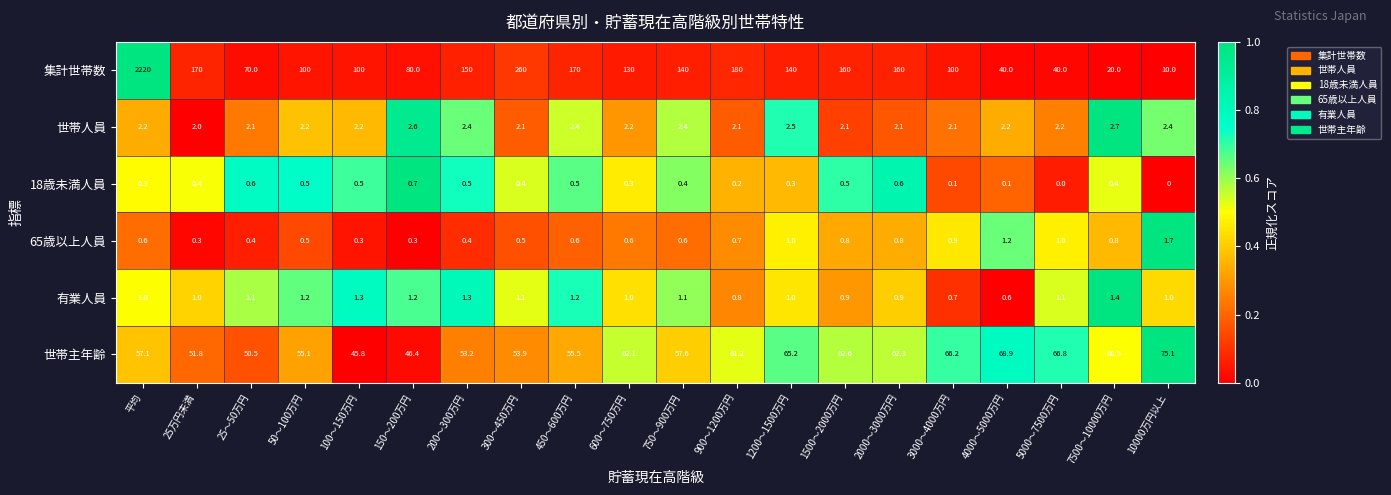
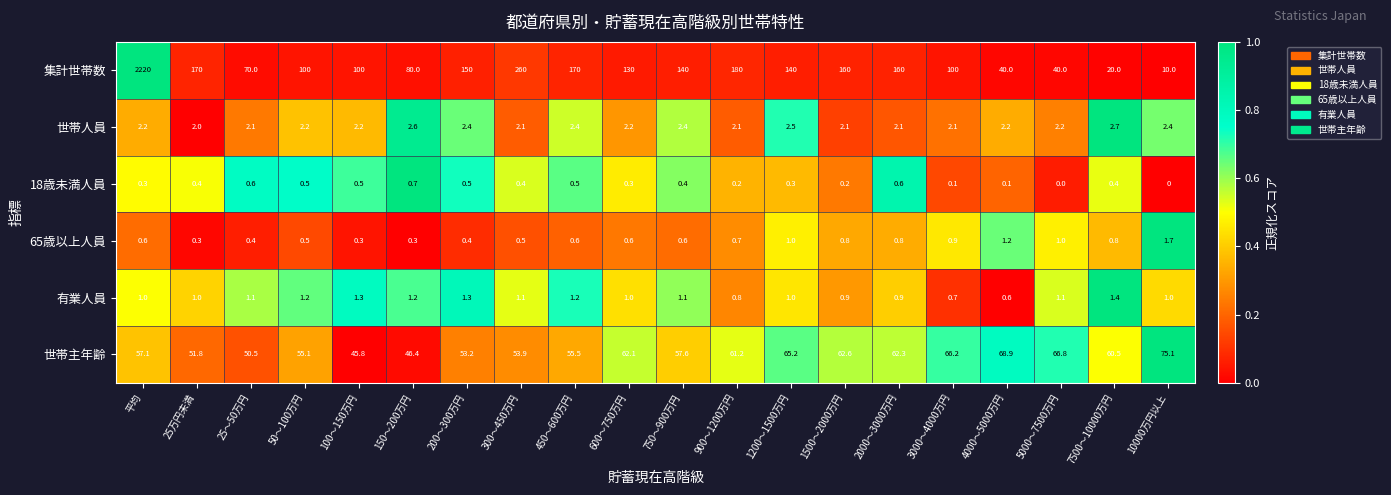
18歳未満人員, 1500～2000万円: 0.5 -> 0.2
